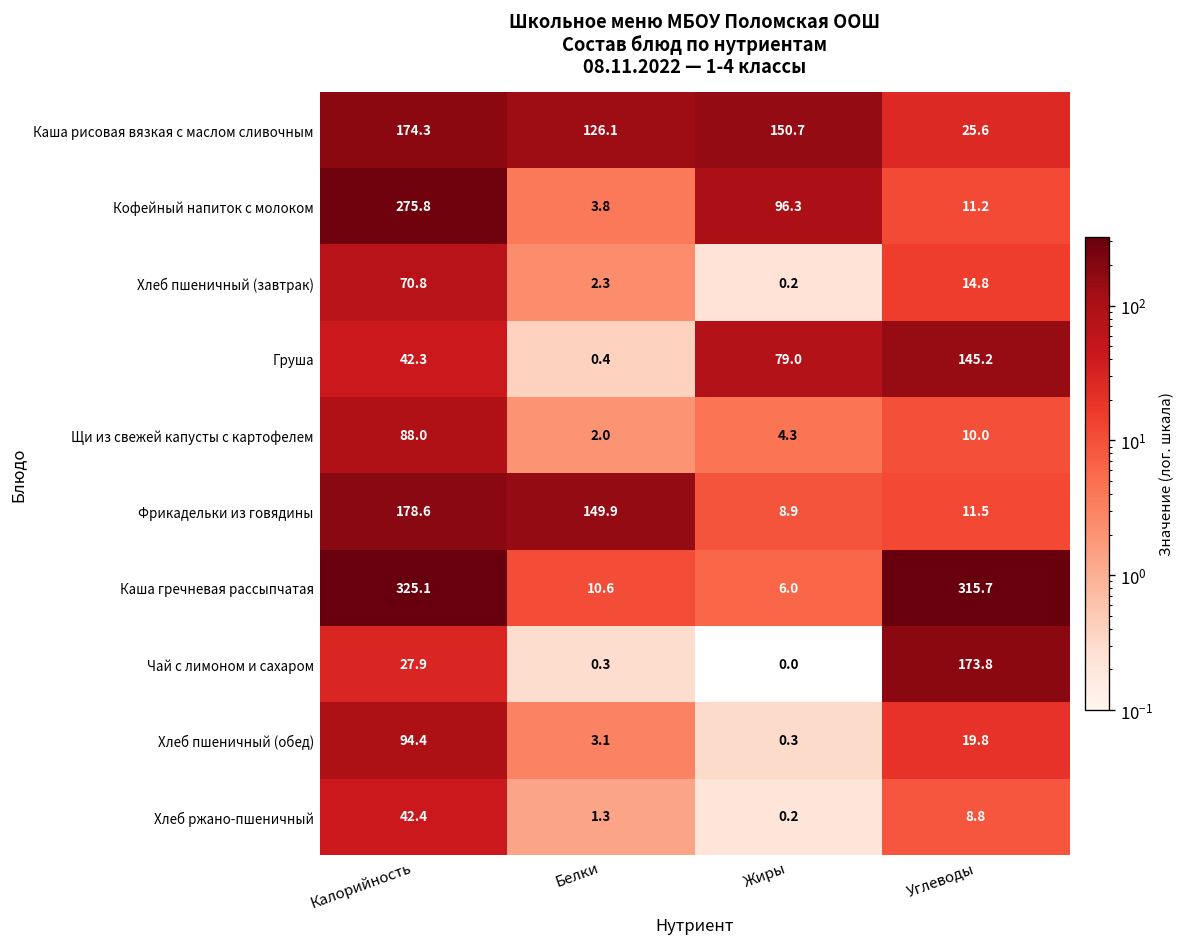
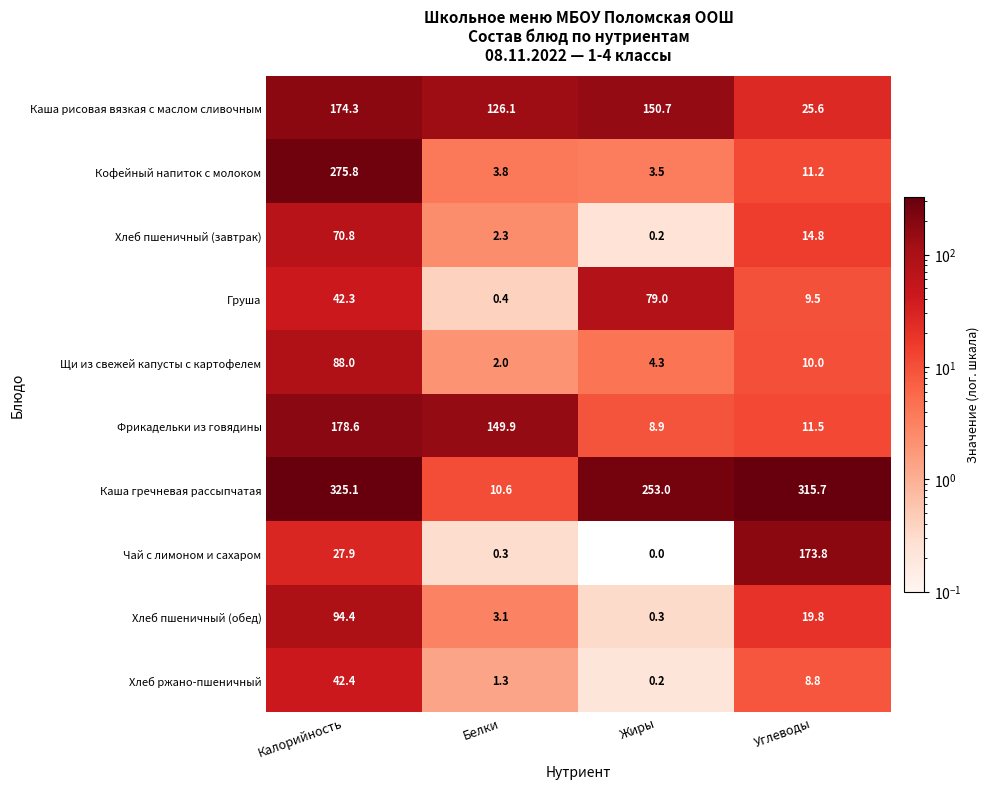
Кофейный напиток с молоком, Жиры: 96.3 -> 3.5
Груша, Углеводы: 145.2 -> 9.5
Каша гречневая рассыпчатая, Жиры: 6.0 -> 253.0
